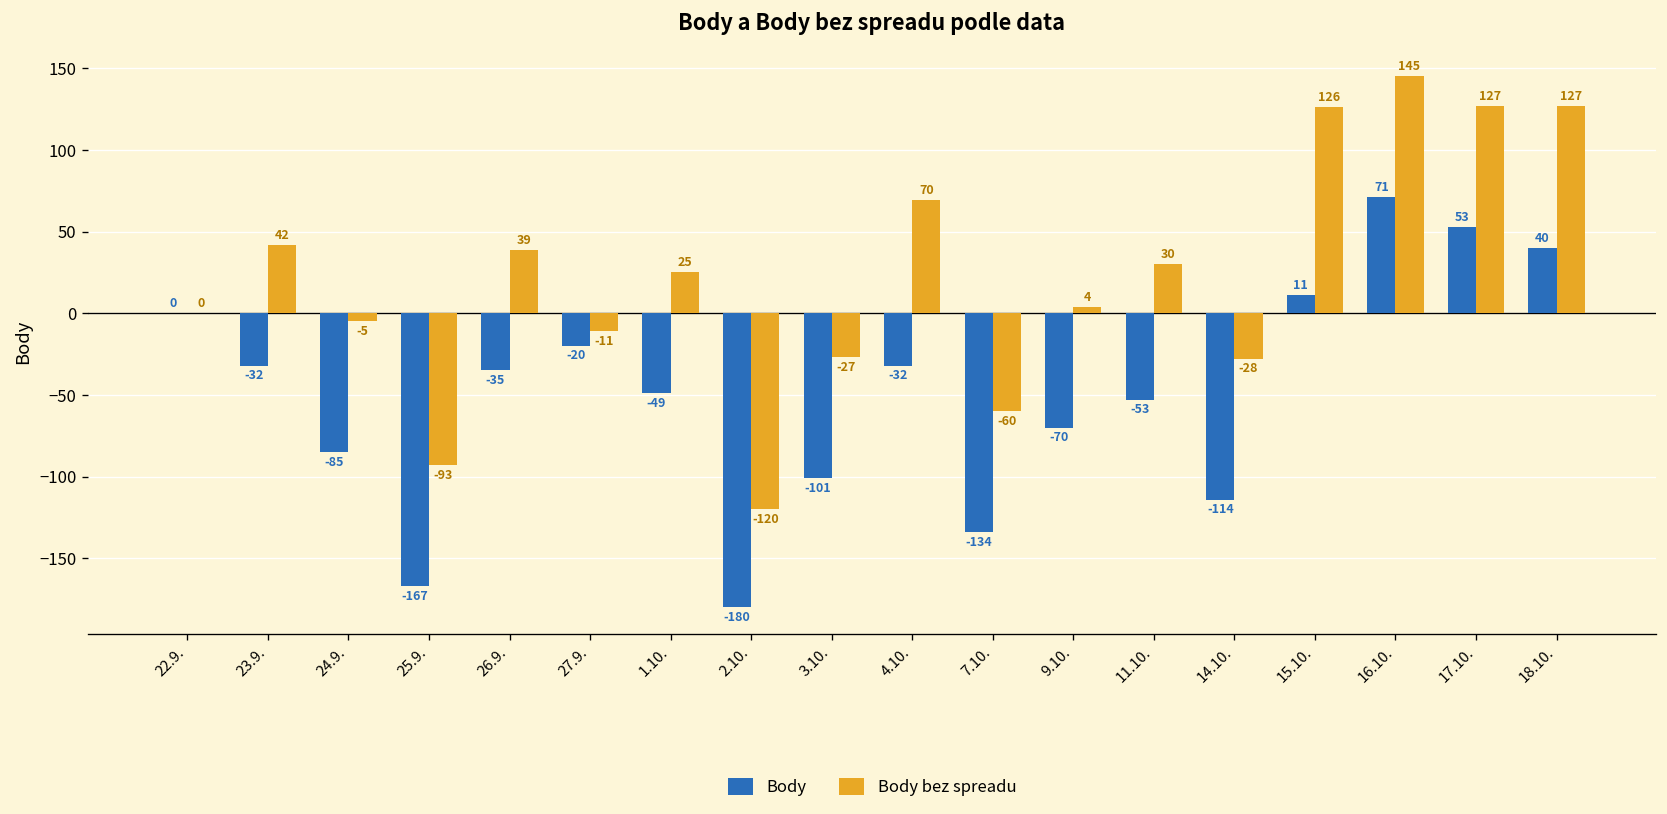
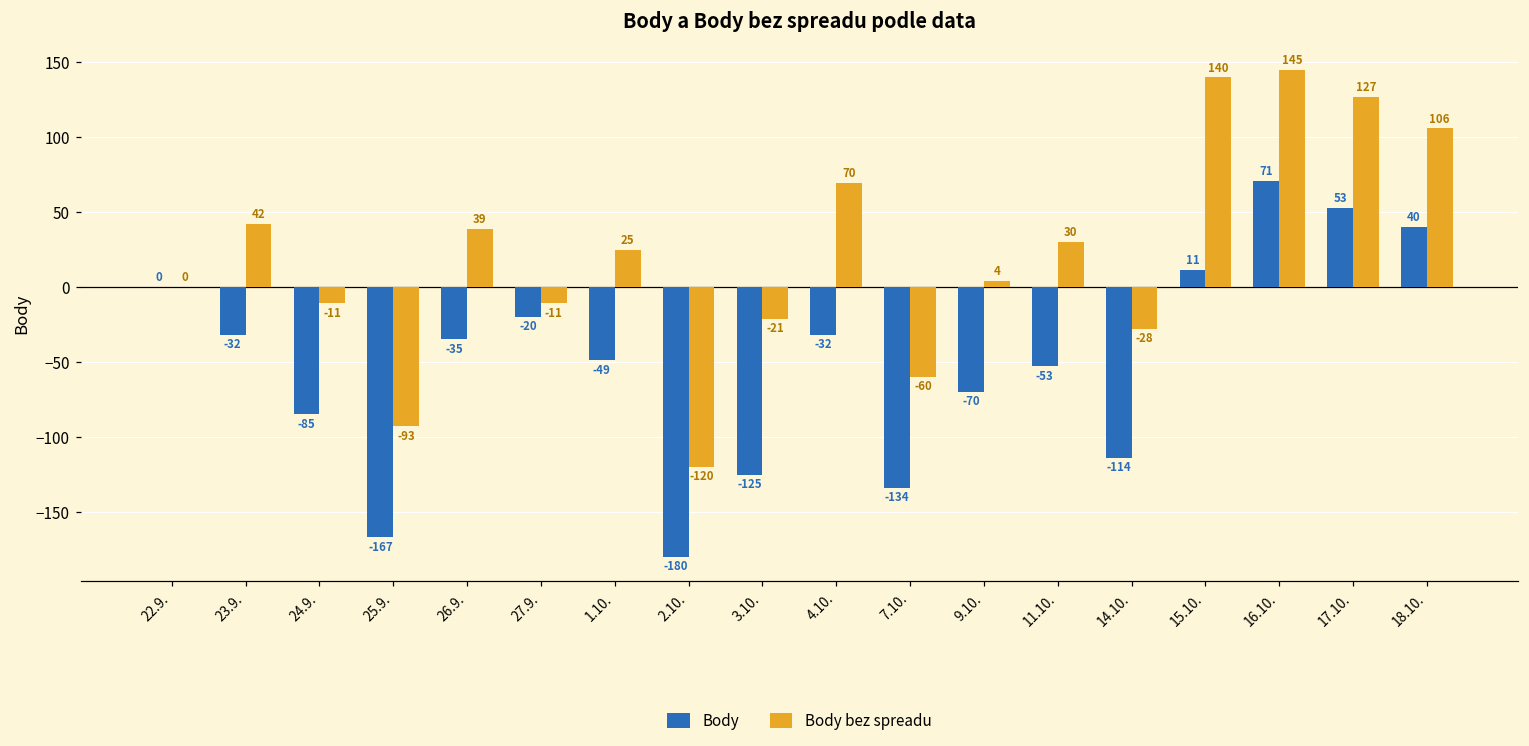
Body bez spreadu, 24.9.: -5 -> -11
Body, 3.10.: -101 -> -125
Body bez spreadu, 3.10.: -27 -> -21
Body bez spreadu, 15.10.: 126 -> 140
Body bez spreadu, 18.10.: 127 -> 106
